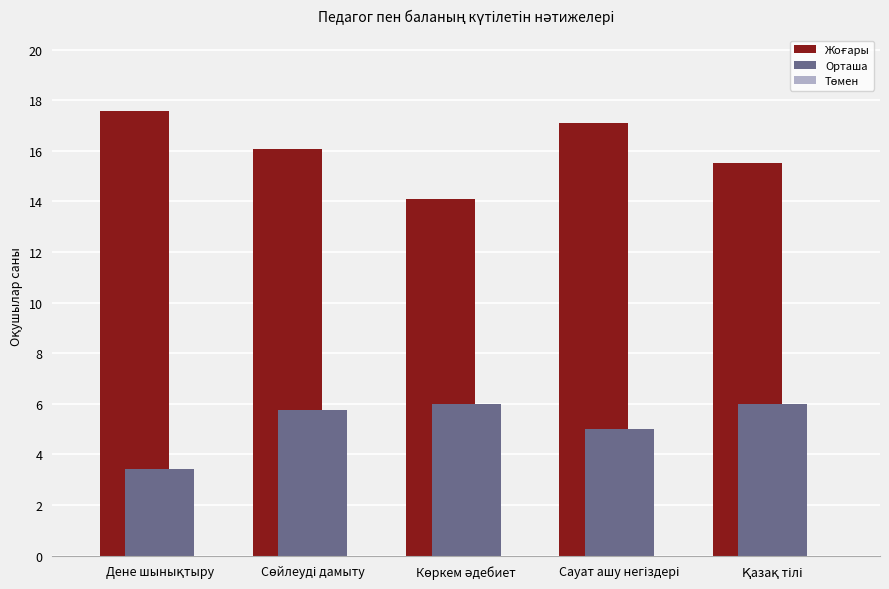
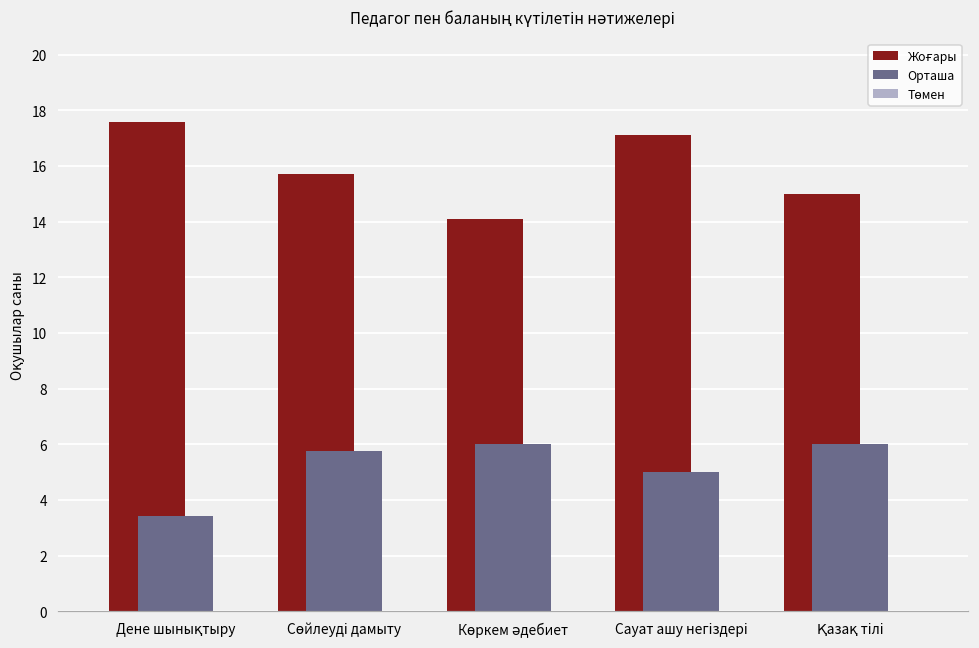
Жоғары, Сөйлеуді дамыту: 16.1 -> 15.7
Жоғары, Қазақ тілі: 15.5 -> 15.0
